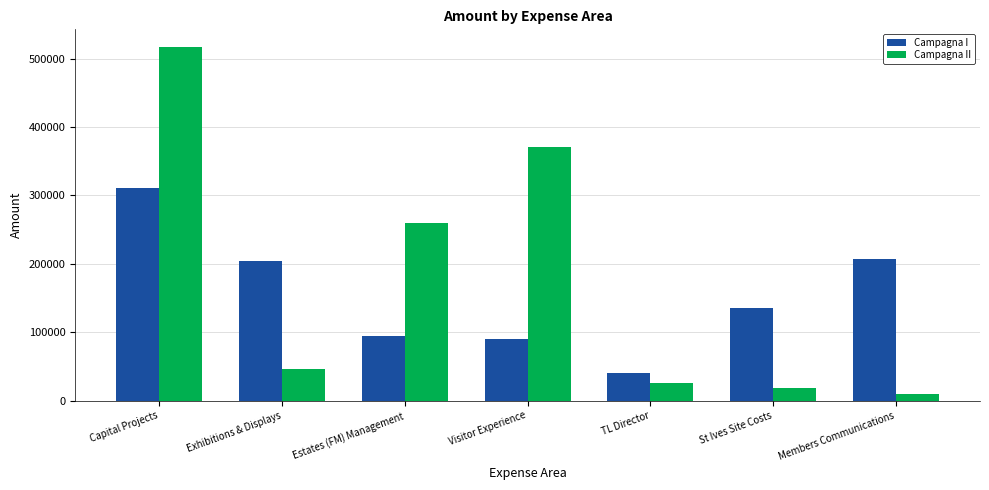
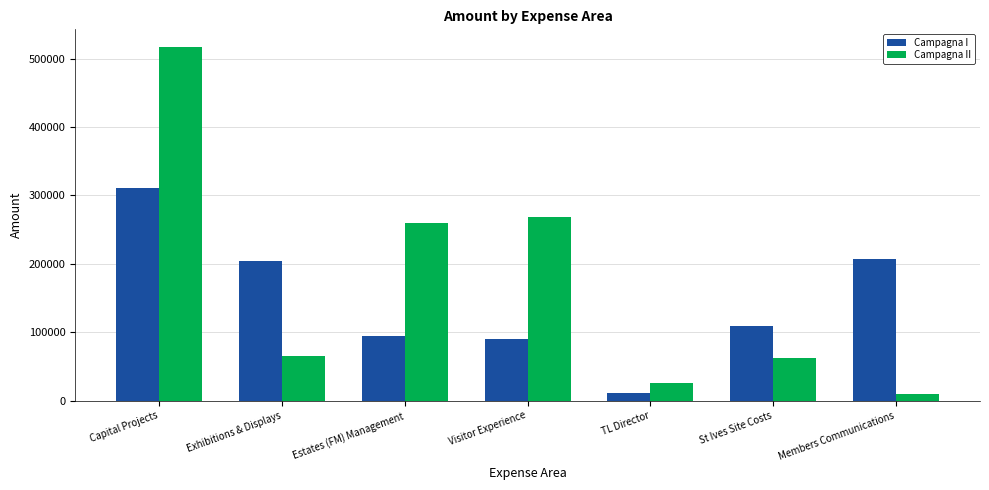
Campagna II, Exhibitions & Displays: 50000 -> 60000
Campagna II, Visitor Experience: 370000 -> 270000
Campagna I, TL Director: 40000 -> 10000
Campagna I, St Ives Site Costs: 130000 -> 110000
Campagna II, St Ives Site Costs: 20000 -> 60000
